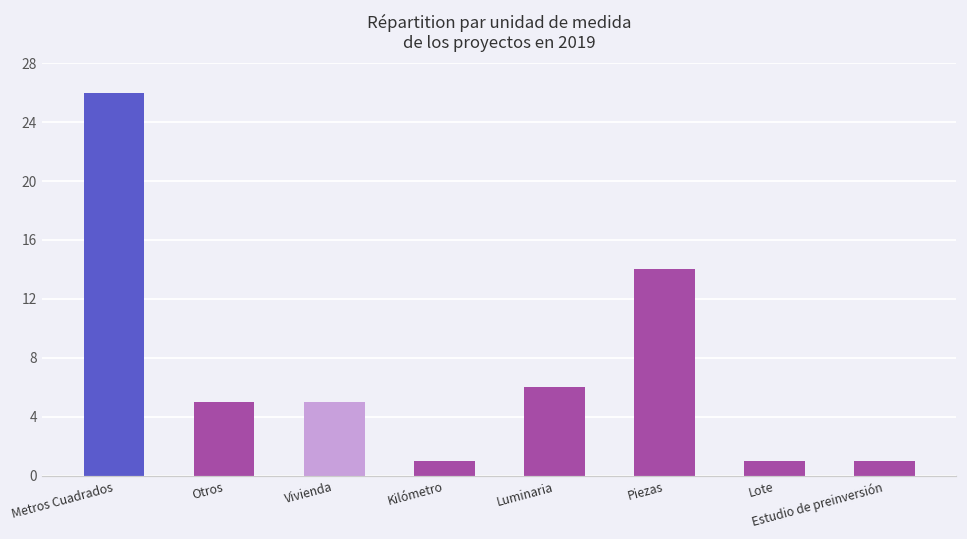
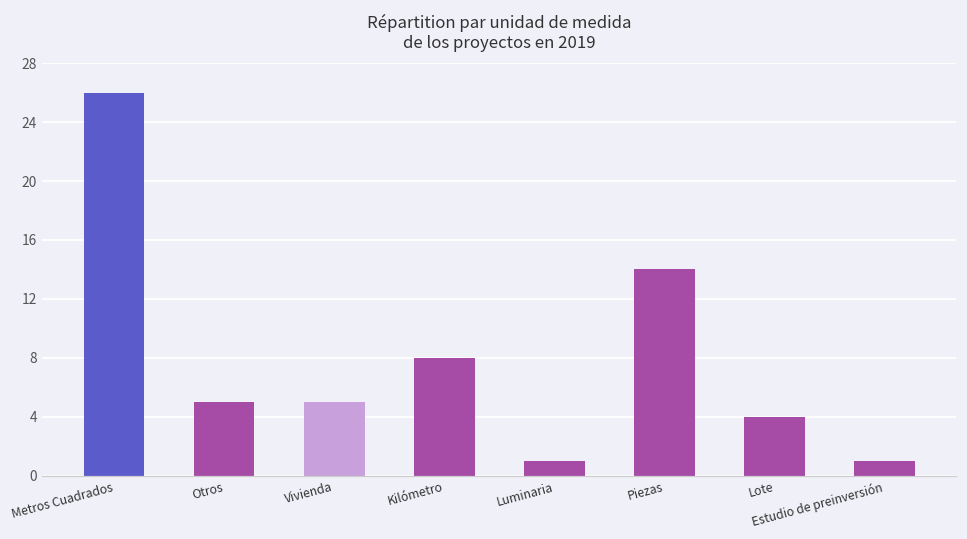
Kilómetro: 1 -> 8
Luminaria: 6 -> 1
Lote: 1 -> 4
